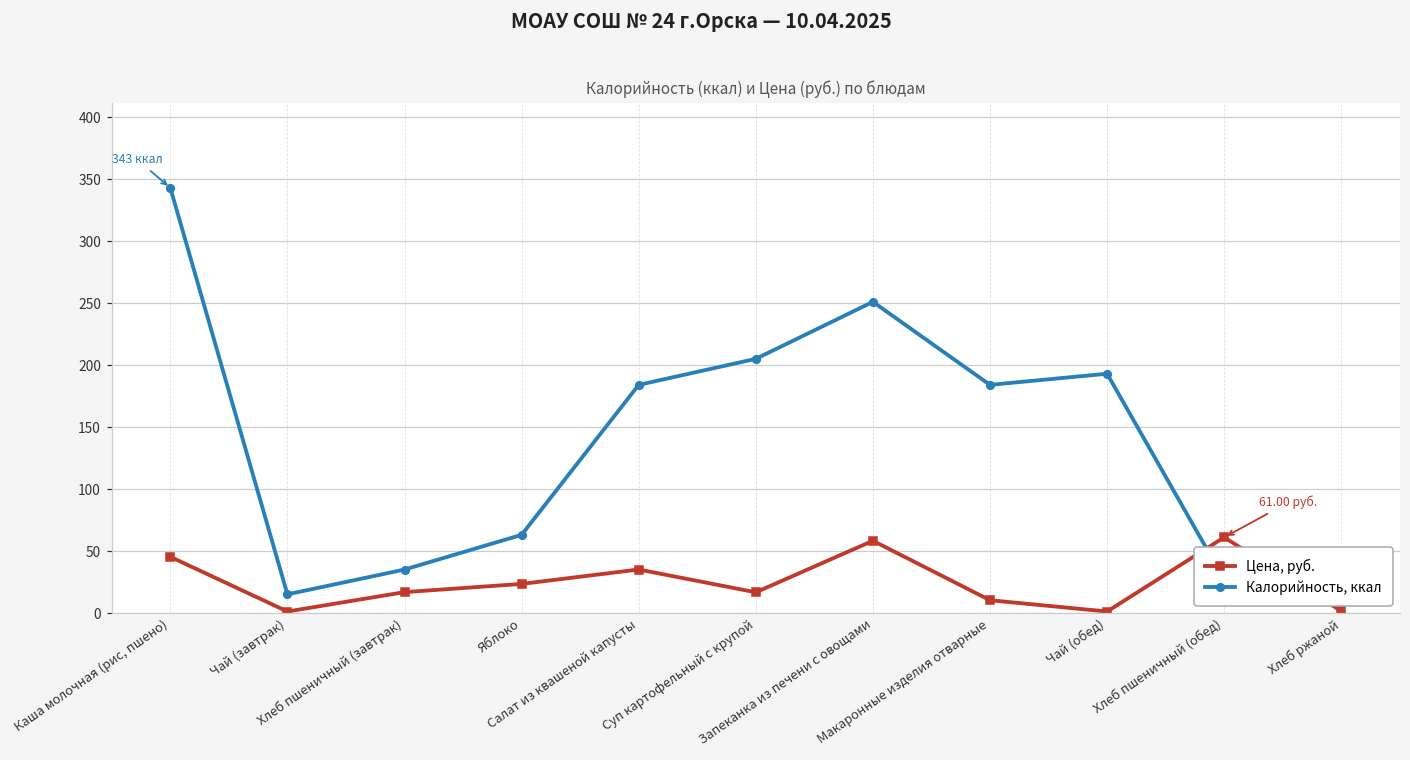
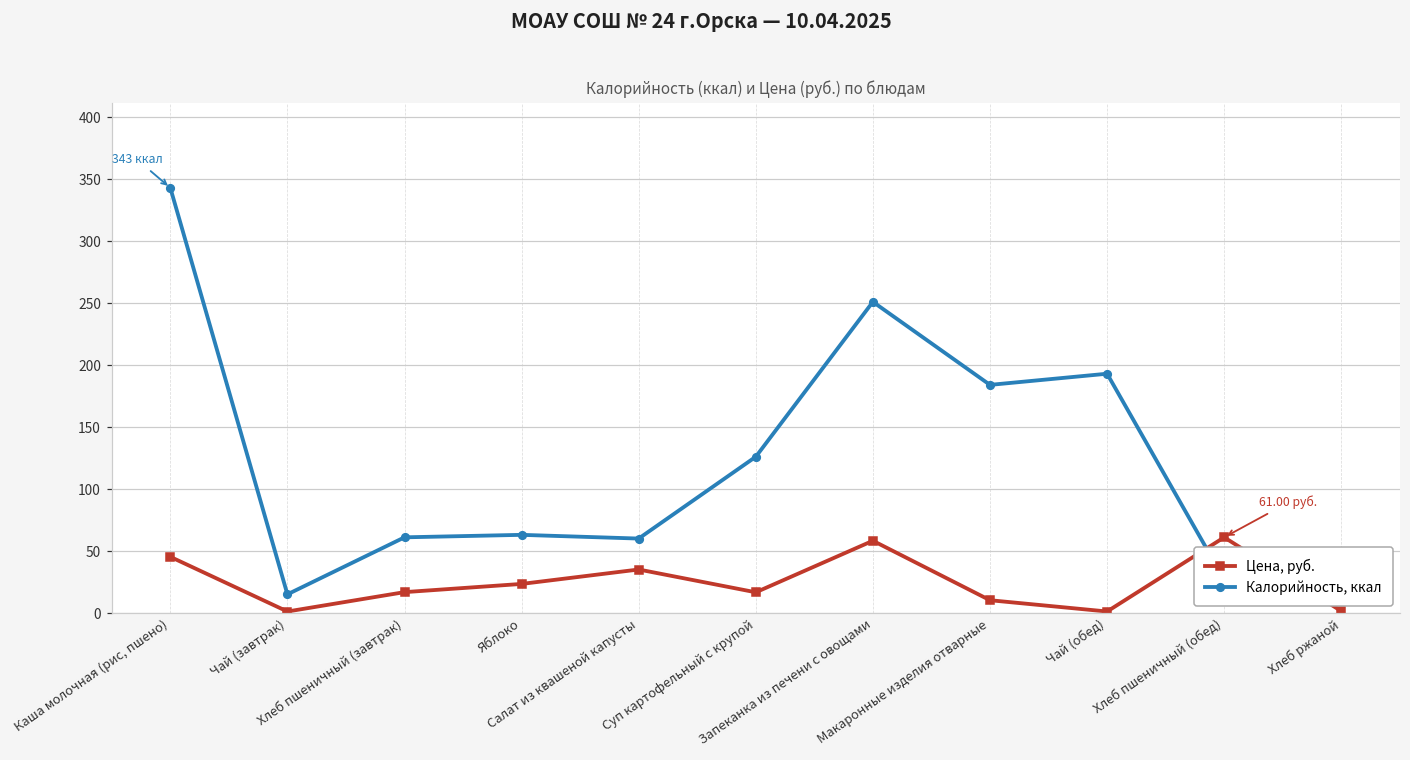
Калорийность, ккал, Хлеб пшеничный (завтрак): 35 -> 61
Калорийность, ккал, Салат из квашеной капусты: 184 -> 60
Калорийность, ккал, Суп картофельный с крупой: 205 -> 126
